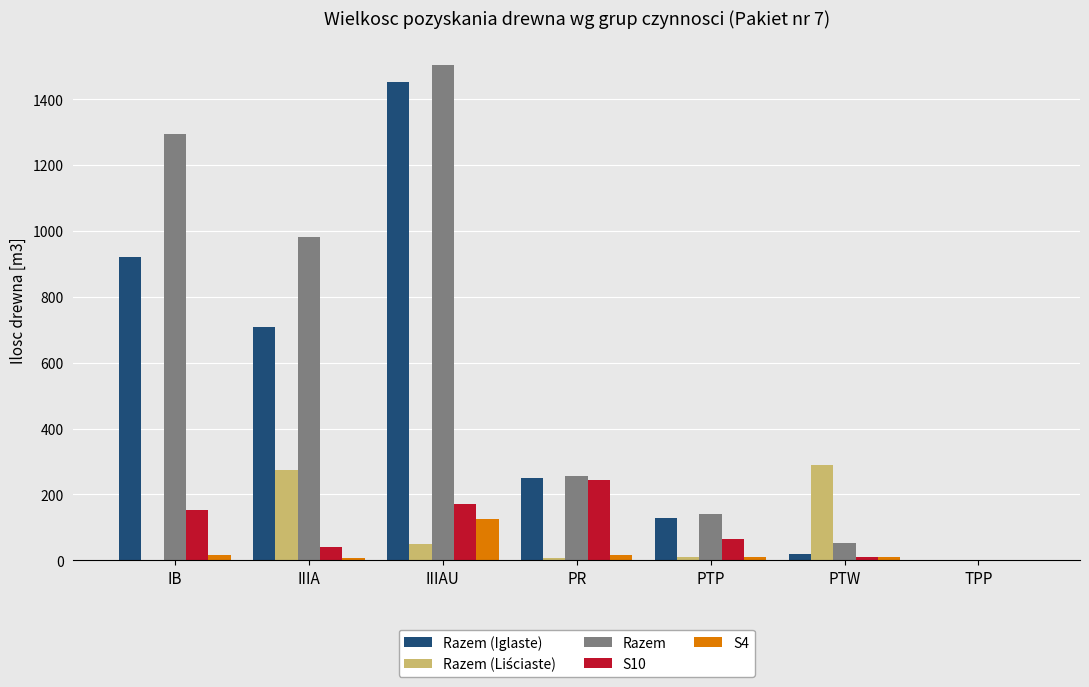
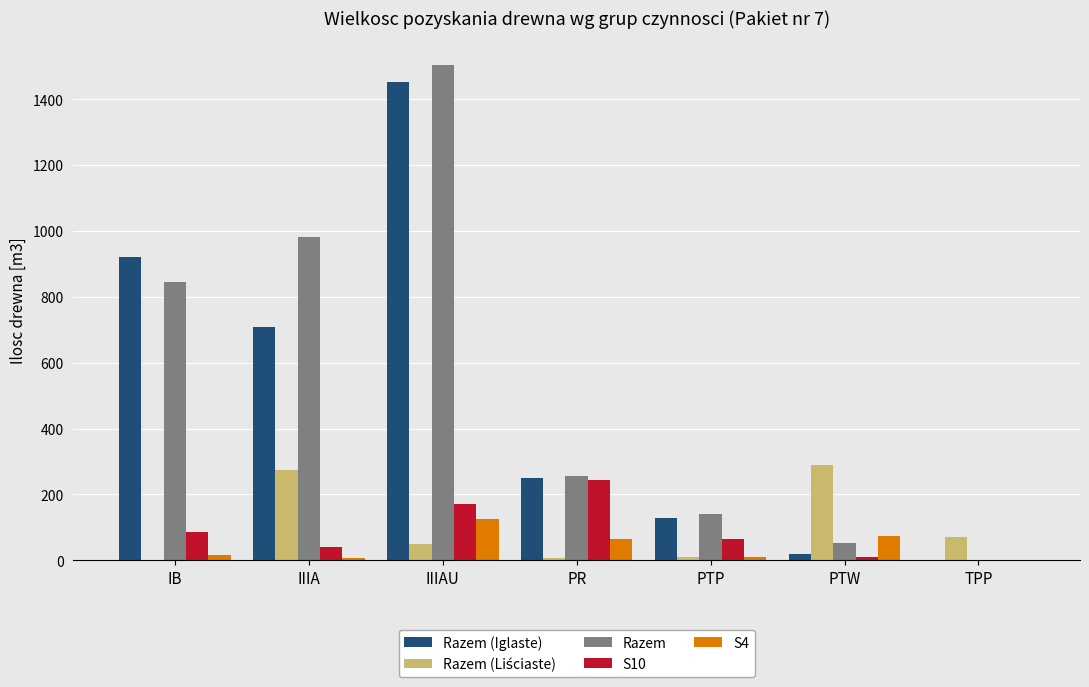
Razem, IB: 1290 -> 840
S10, IB: 150 -> 90
S4, PR: 20 -> 70
S4, PTW: 10 -> 70
Razem (Liściaste), TPP: 0 -> 70
